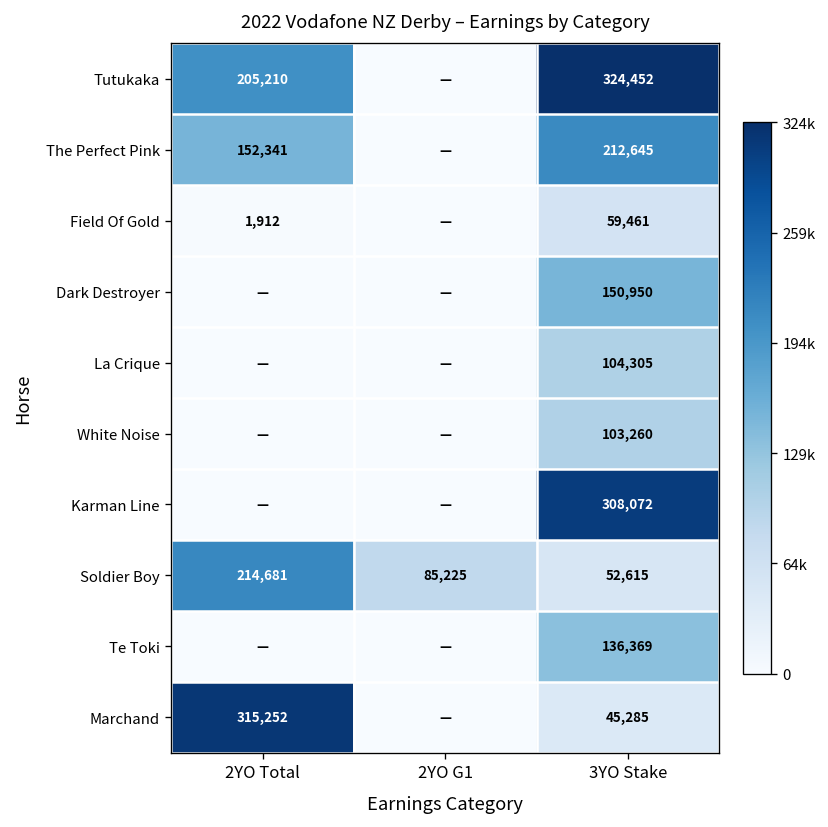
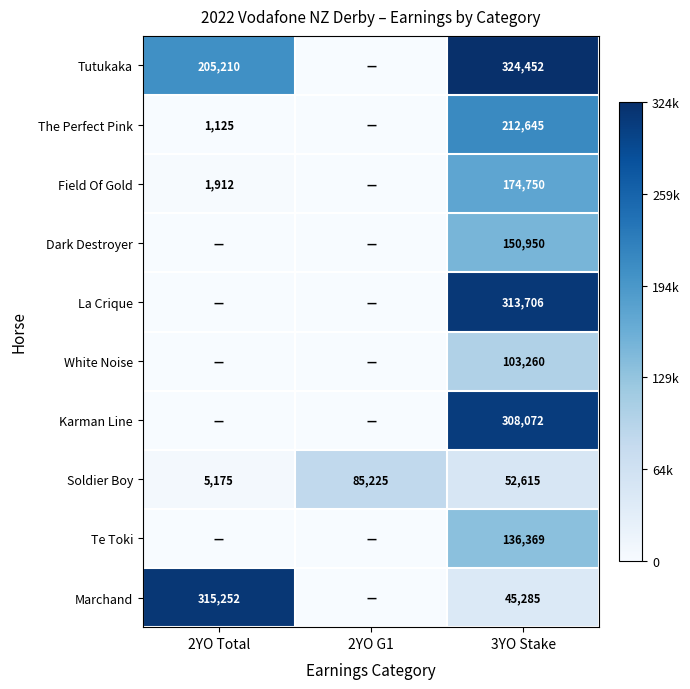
The Perfect Pink, 2YO Total: 152,341 -> 1,125
Field Of Gold, 3YO Stake: 59,461 -> 174,750
La Crique, 3YO Stake: 104,305 -> 313,706
Soldier Boy, 2YO Total: 214,681 -> 5,175
